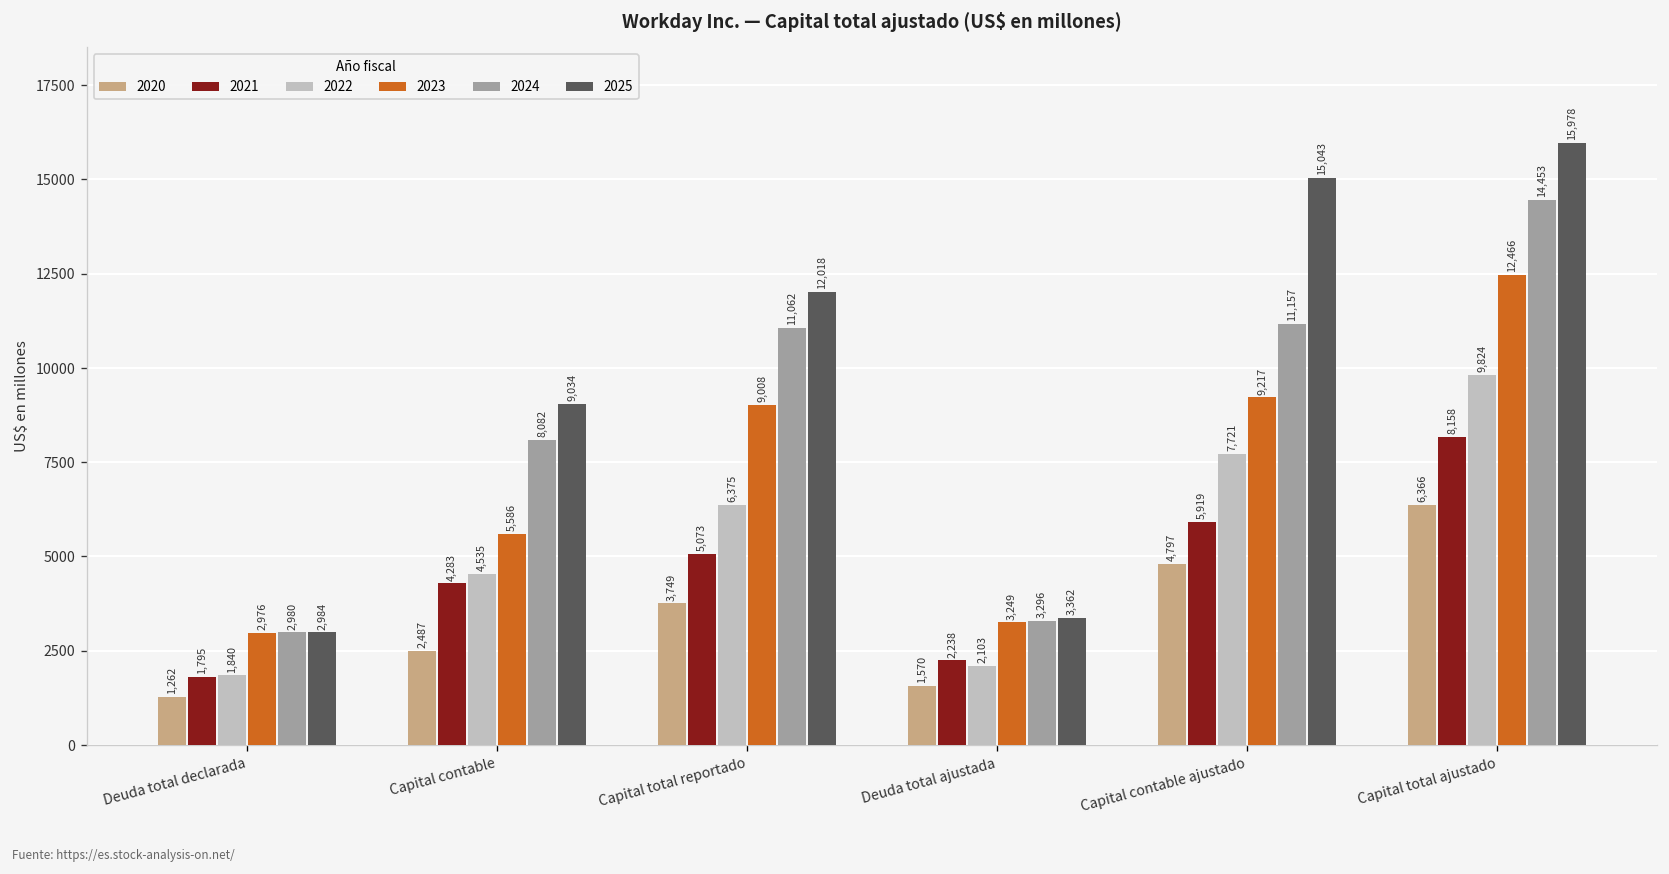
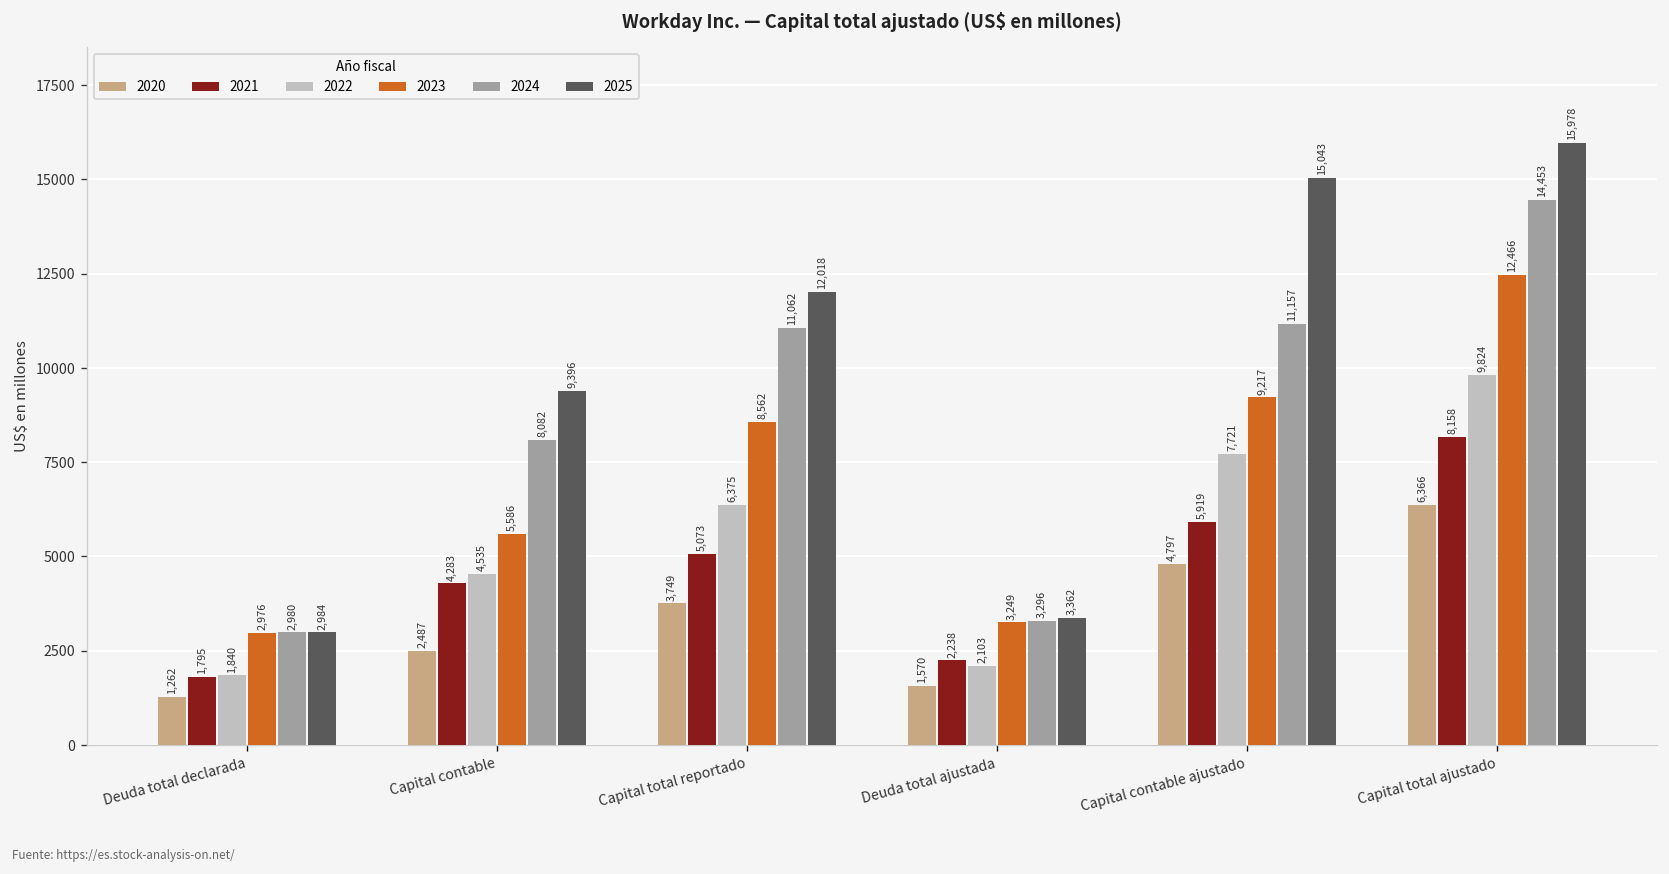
2025, Capital contable: 9,034 -> 9,396
2023, Capital total reportado: 9,008 -> 8,562
